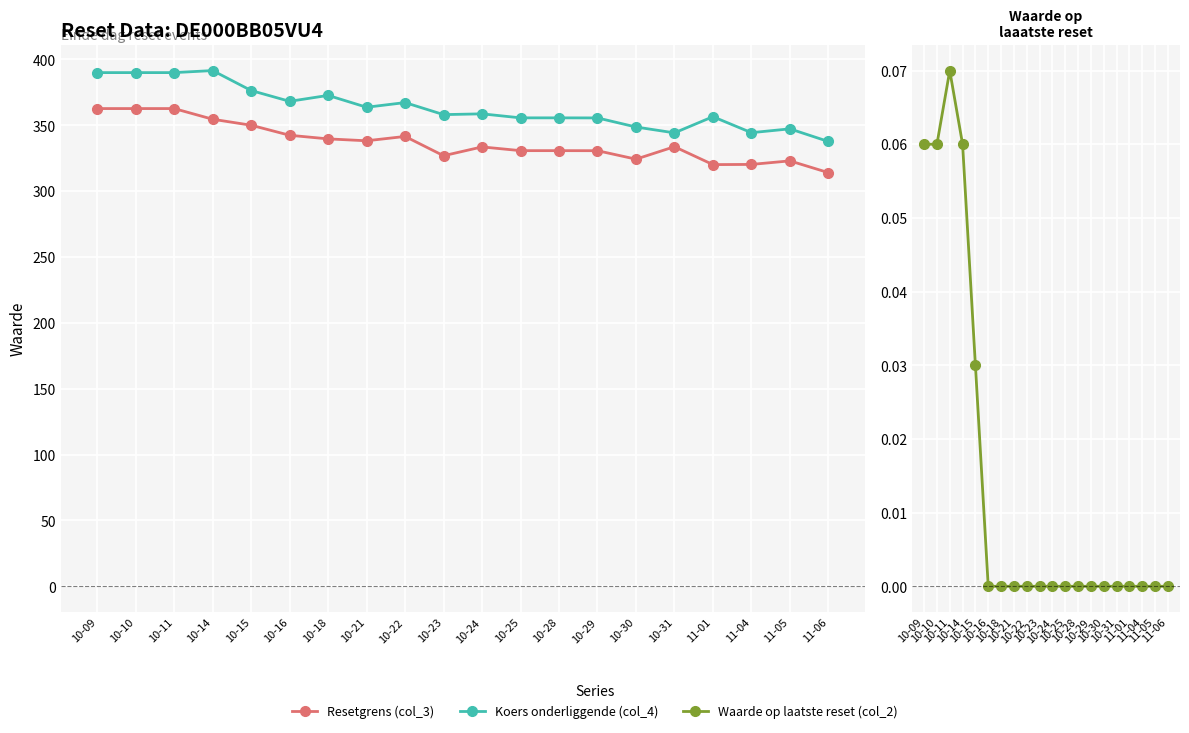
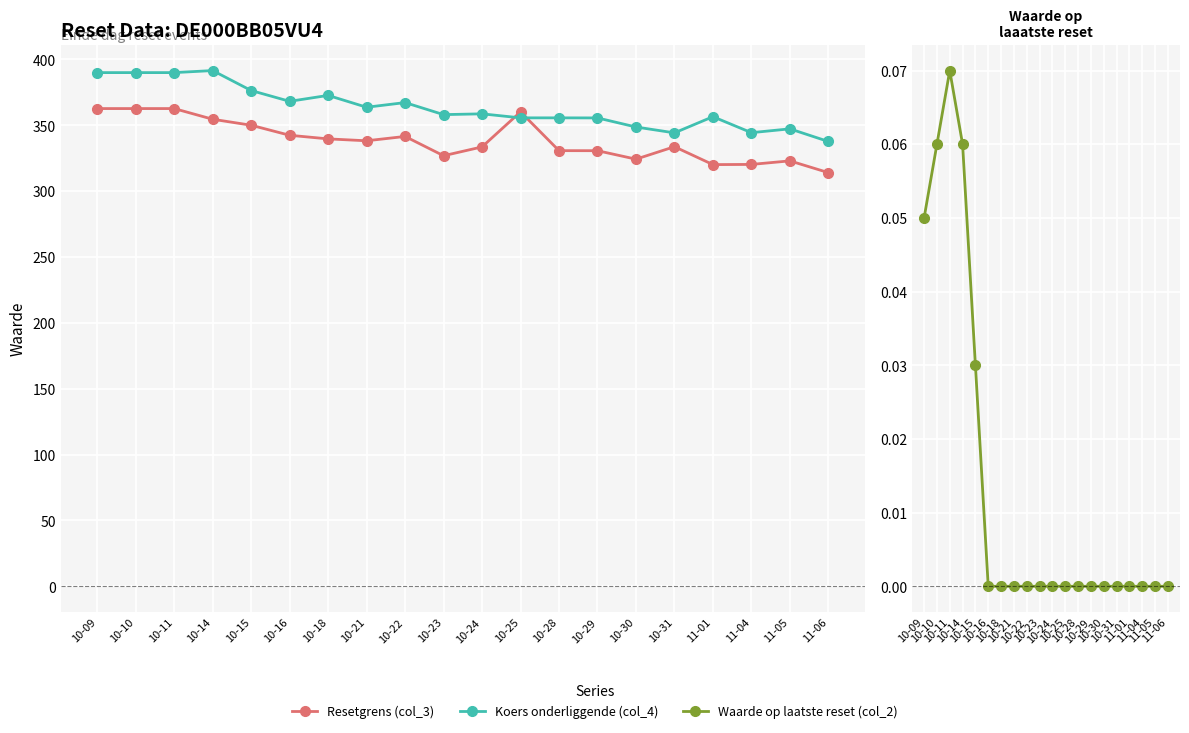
Reset Data: DE000BB05VU4, Resetgrens (col_3), 10-25: 331 -> 360
Waarde op laaatste reset, 10-09: 0.06 -> 0.05
